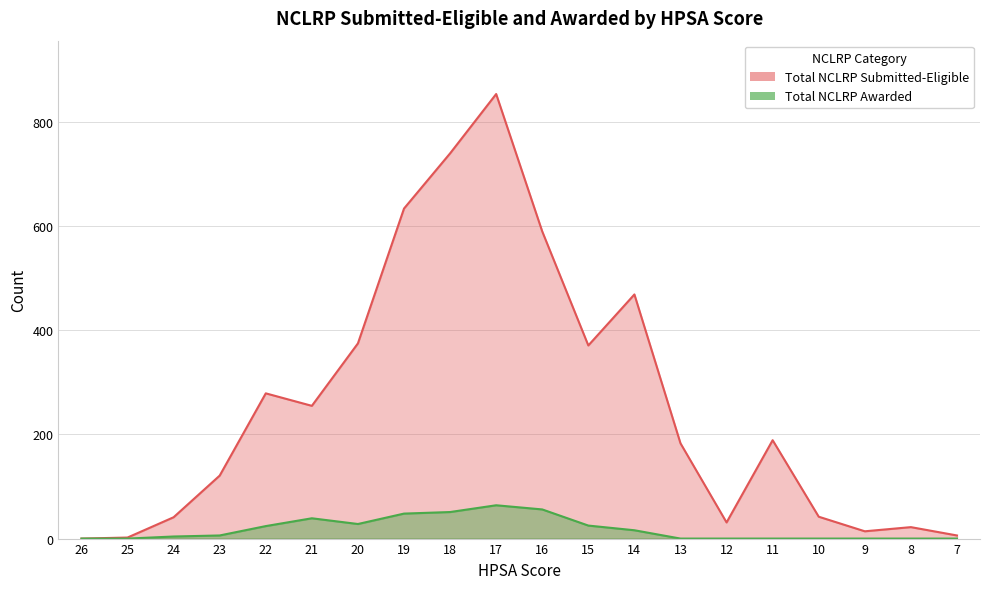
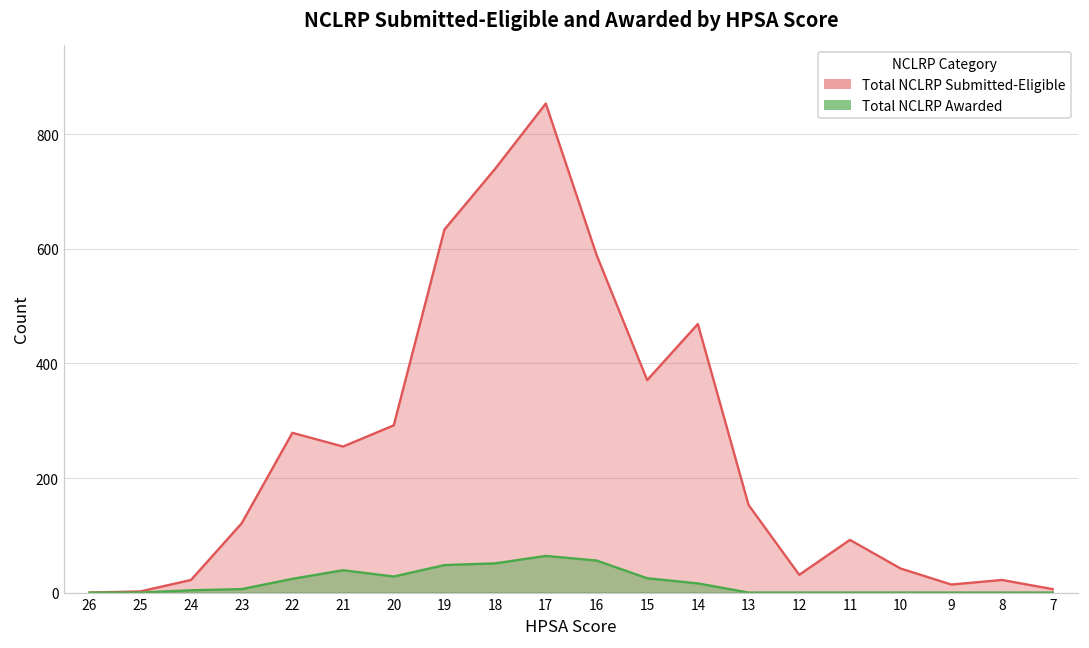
Total NCLRP Submitted-Eligible, 24: 40 -> 20
Total NCLRP Submitted-Eligible, 20: 380 -> 290
Total NCLRP Submitted-Eligible, 13: 180 -> 150
Total NCLRP Submitted-Eligible, 11: 190 -> 90
